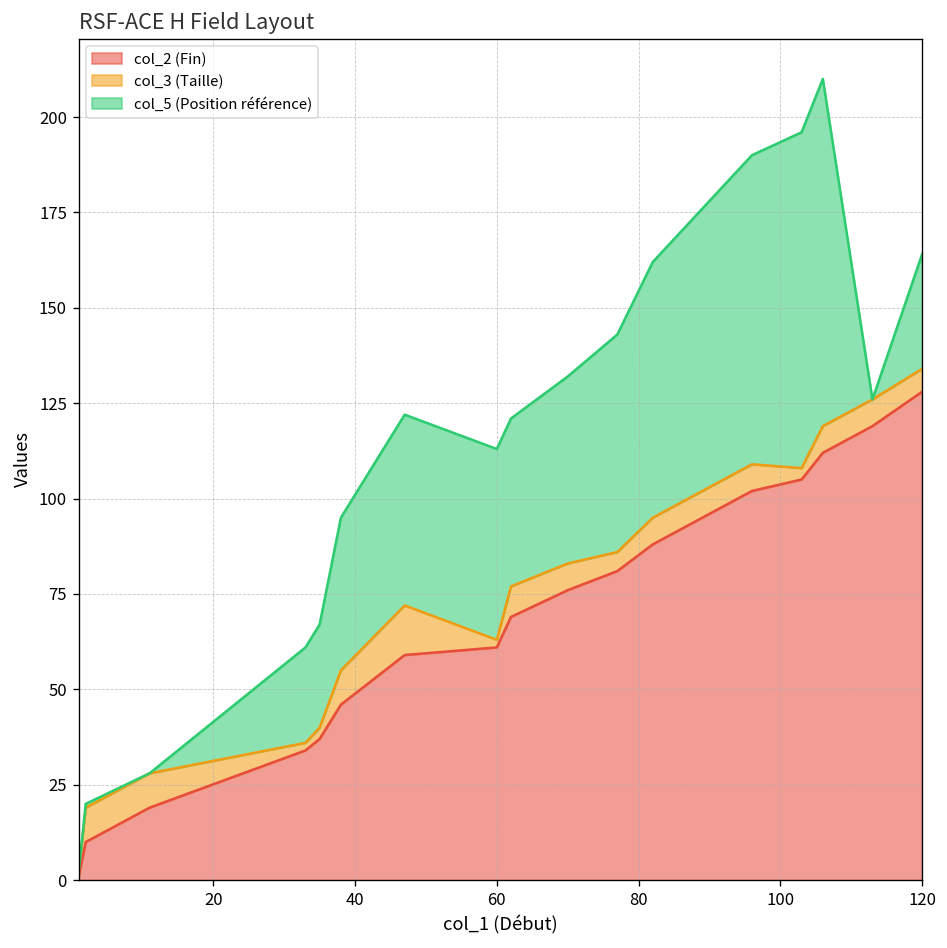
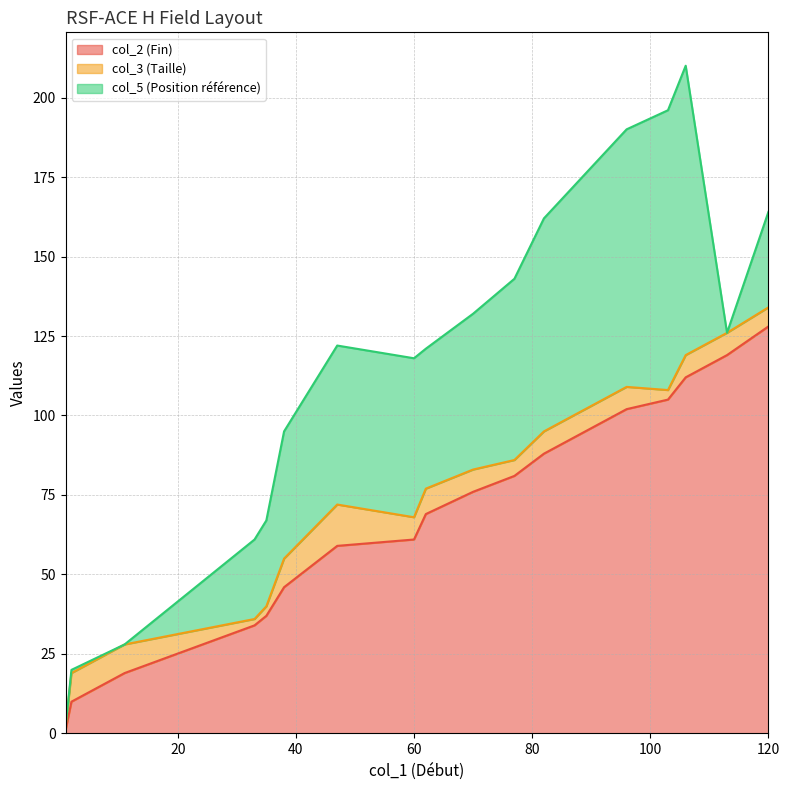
col_3 (Taille), 60: 2 -> 7
